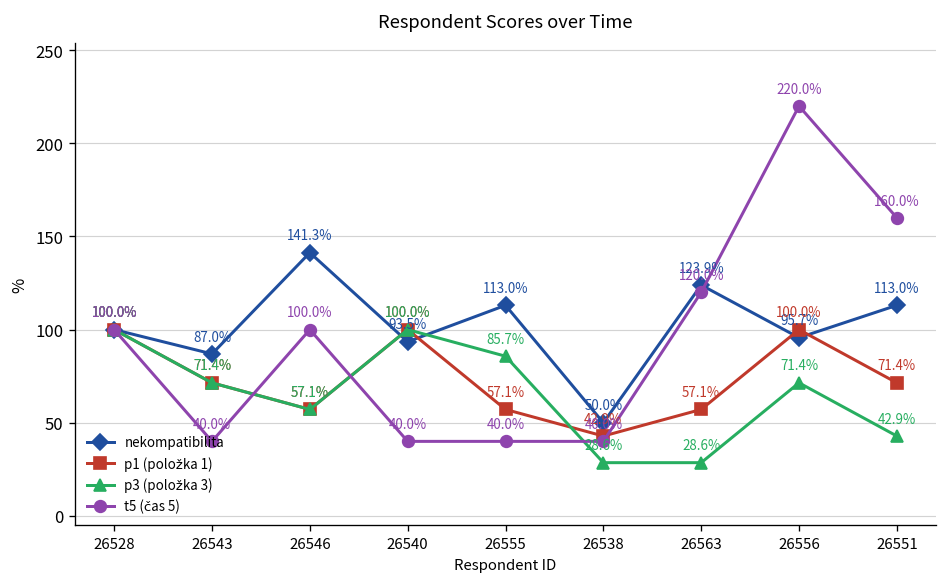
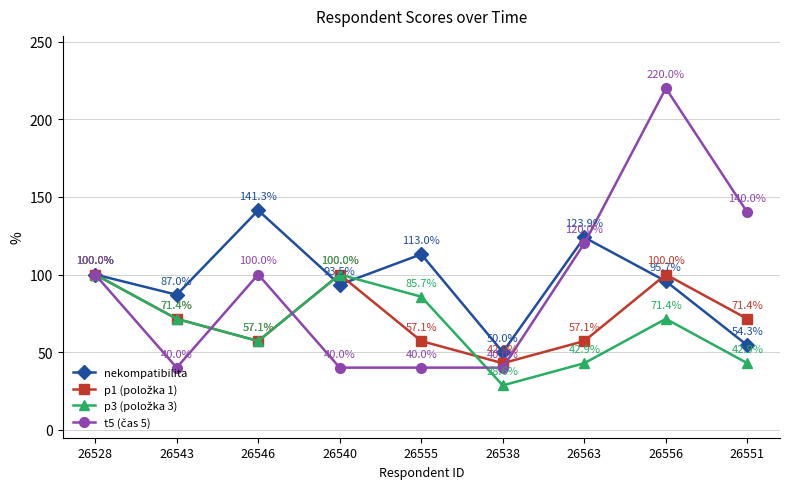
p3 (položka 3), 26563: 28.6% -> 42.9%
nekompatibilita, 26551: 113.0% -> 54.3%
t5 (čas 5), 26551: 160.0% -> 140.0%
